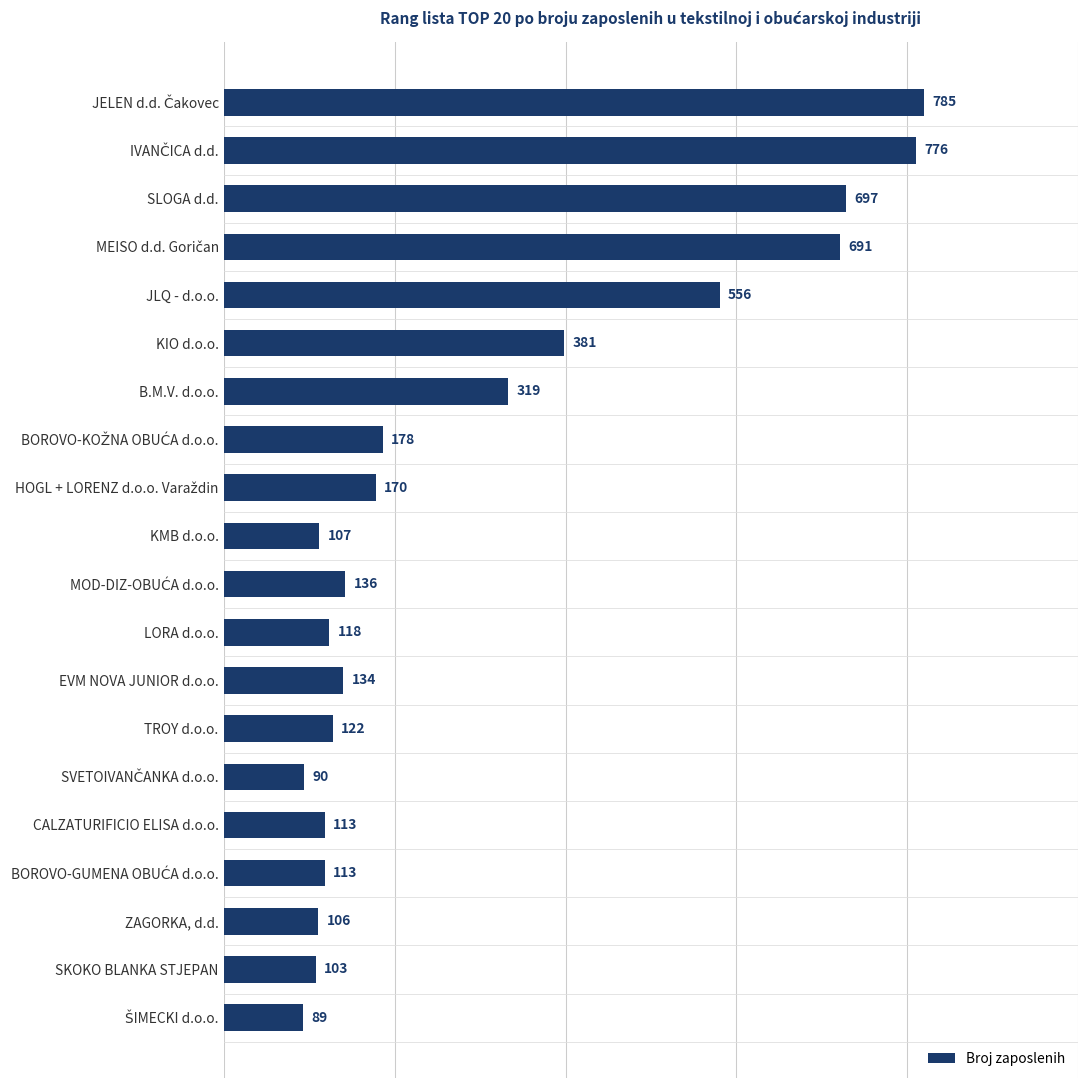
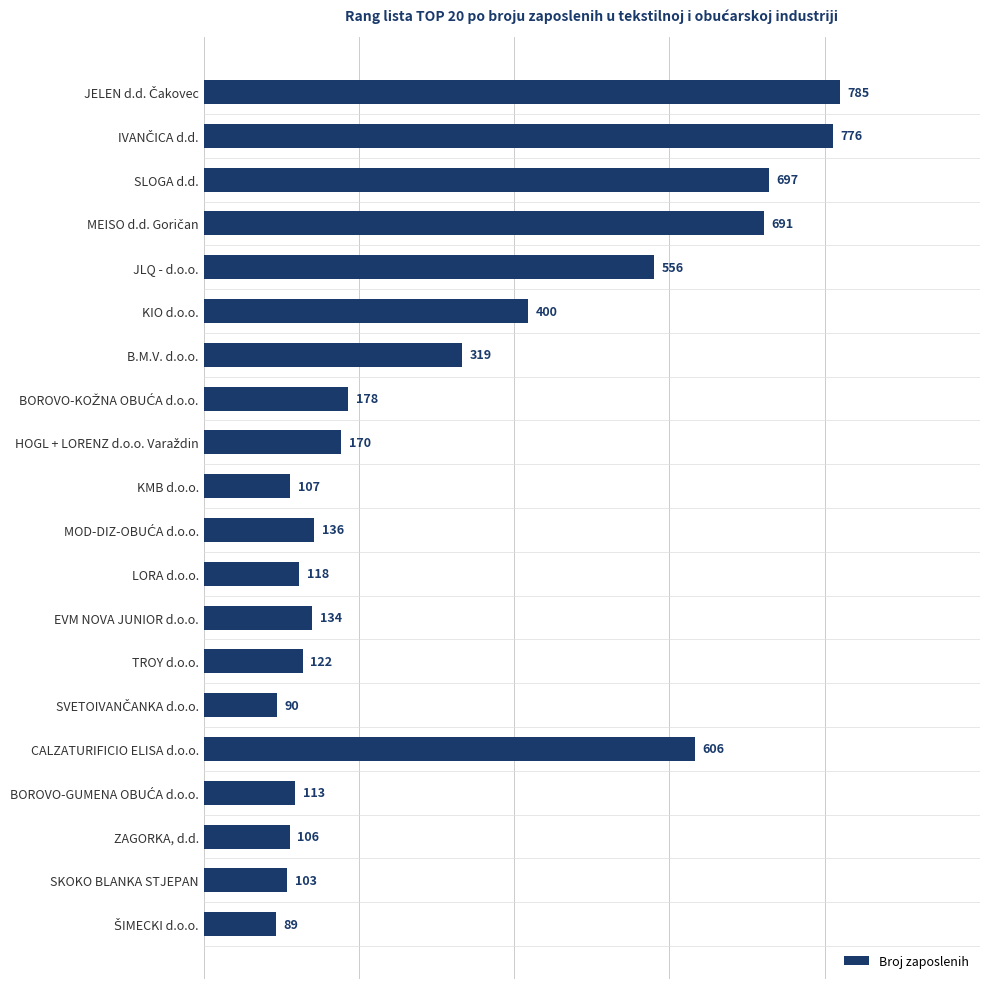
KIO d.o.o.: 381 -> 400
CALZATURIFICIO ELISA d.o.o.: 113 -> 606
